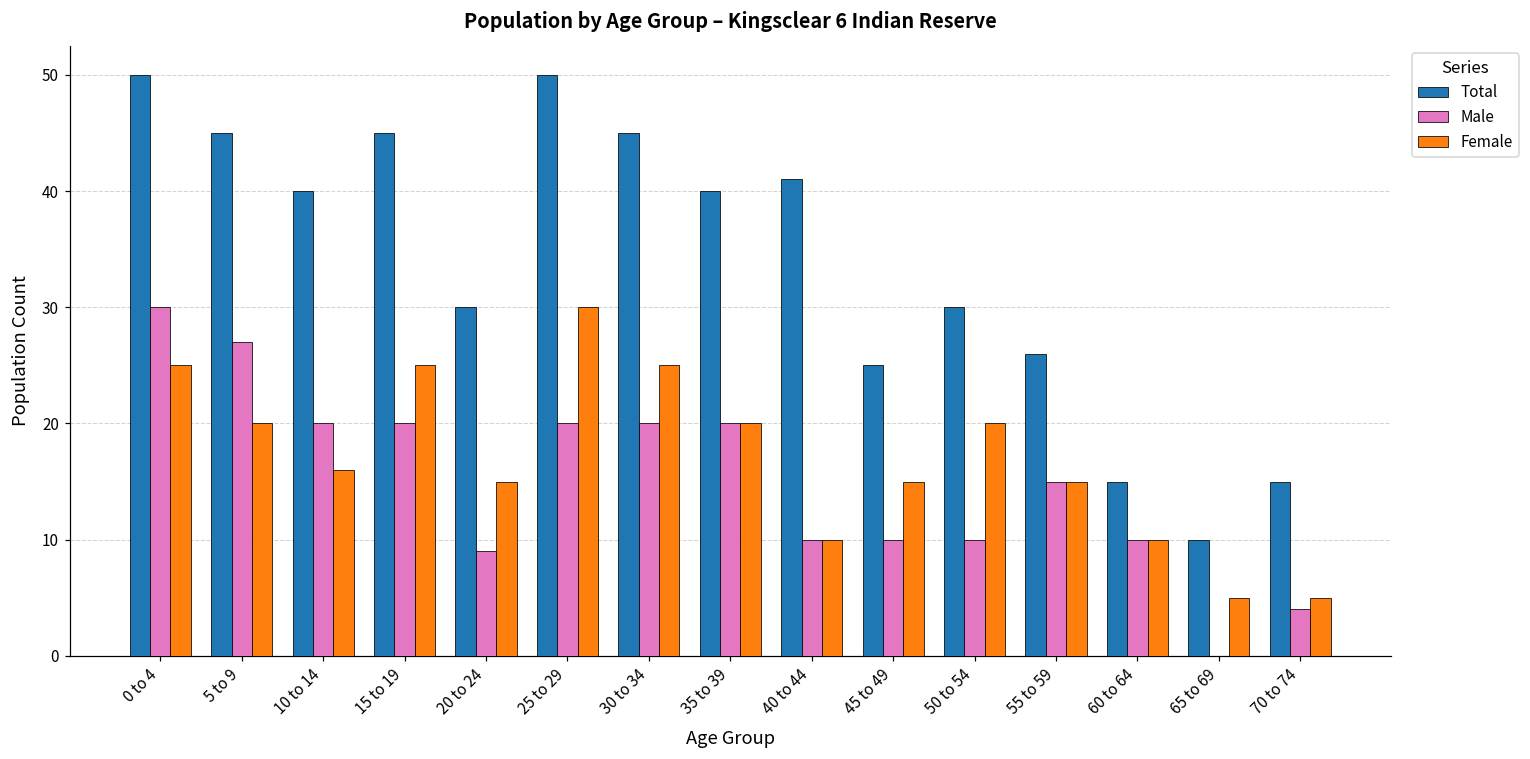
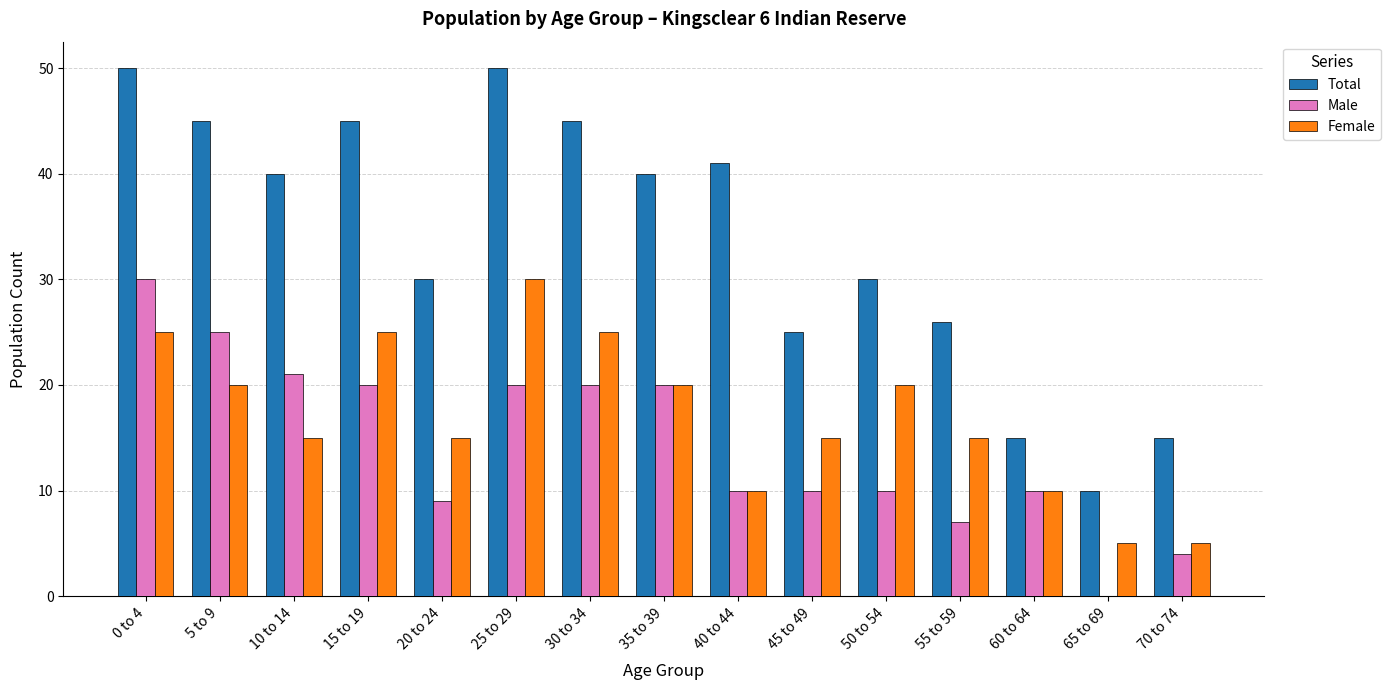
Male, 5 to 9: 27 -> 25
Male, 10 to 14: 20 -> 21
Female, 10 to 14: 16 -> 15
Male, 55 to 59: 15 -> 7
